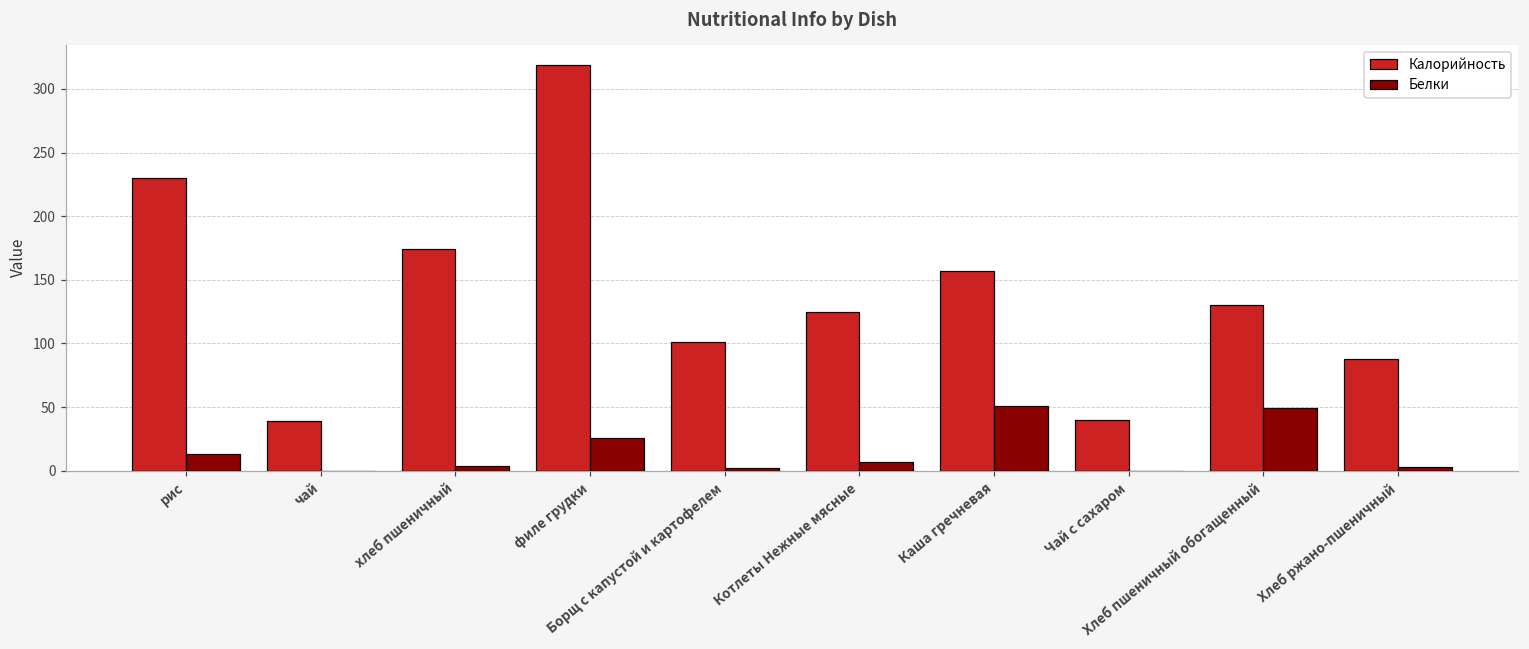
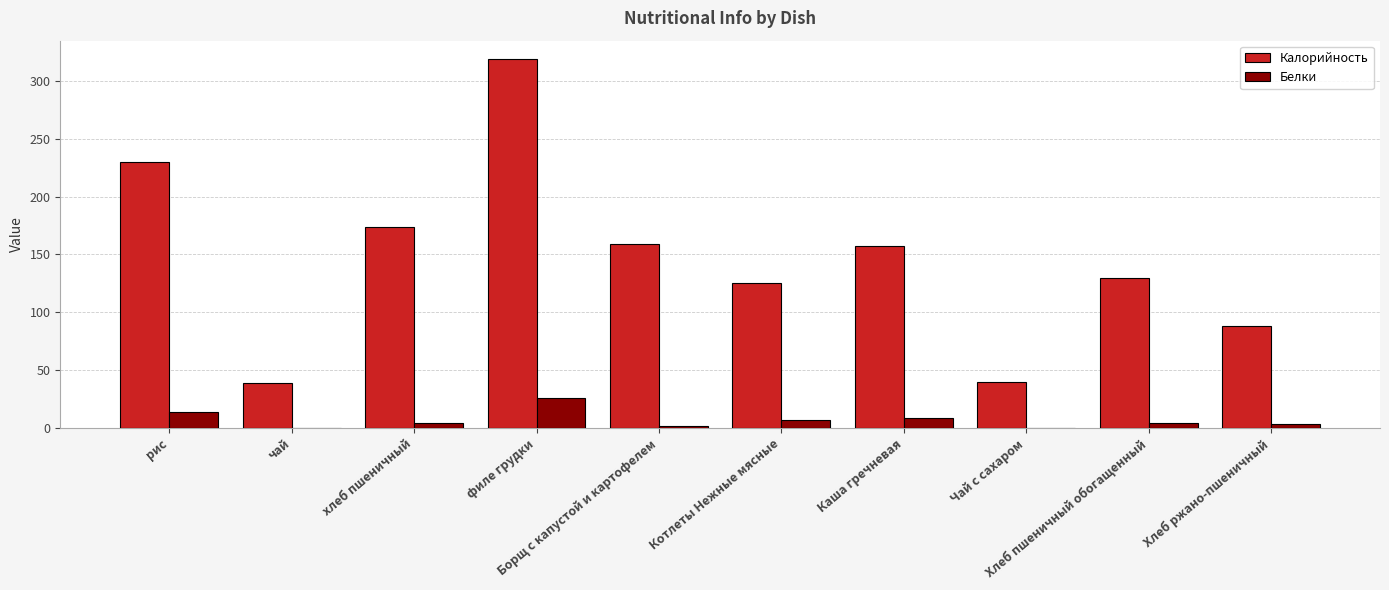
Калорийность, Борщ с капустой и картофелем: 101 -> 159
Белки, Каша гречневая: 51 -> 9
Белки, Хлеб пшеничный обогащенный: 49 -> 4
